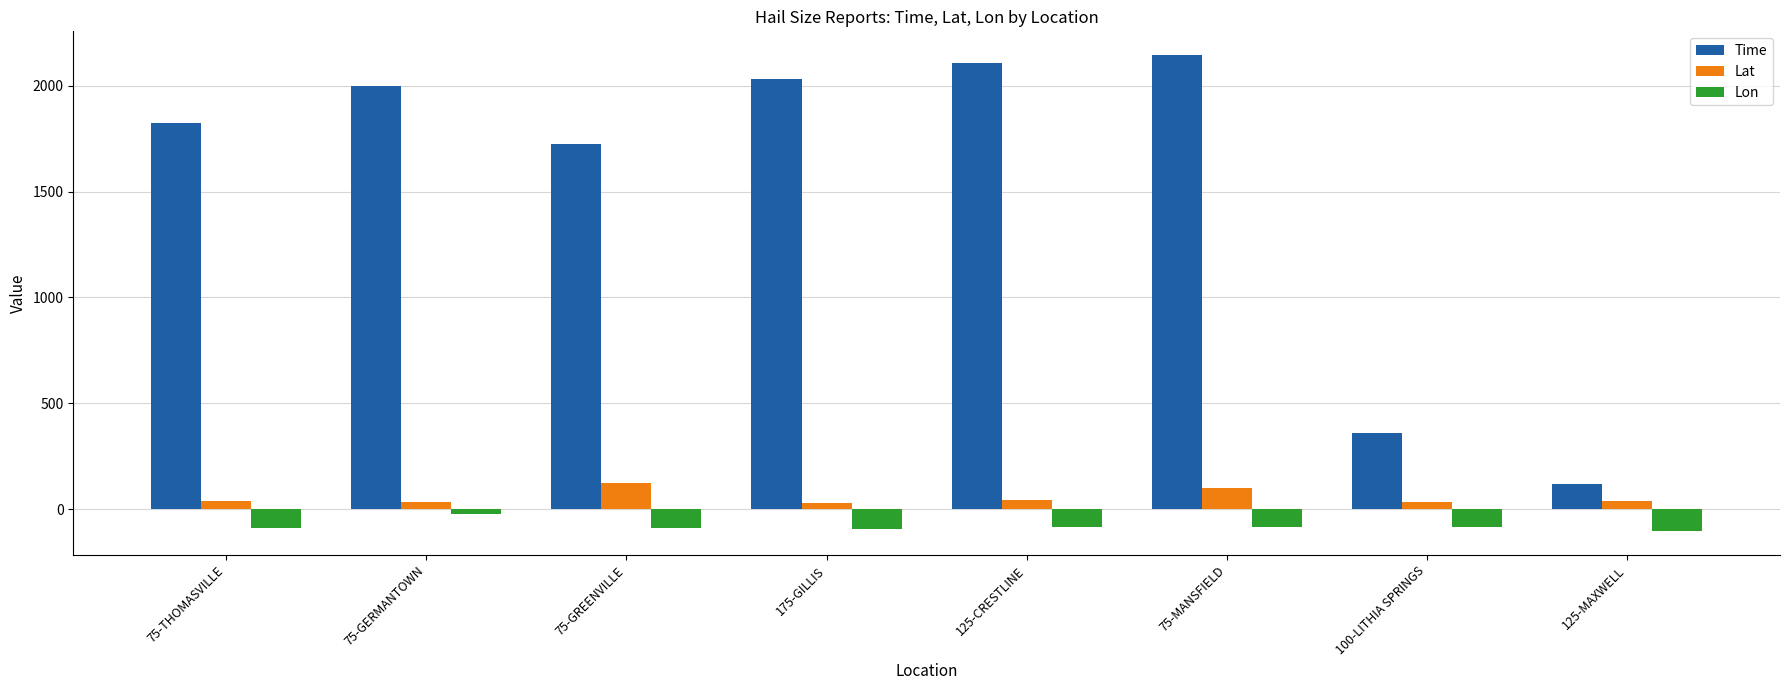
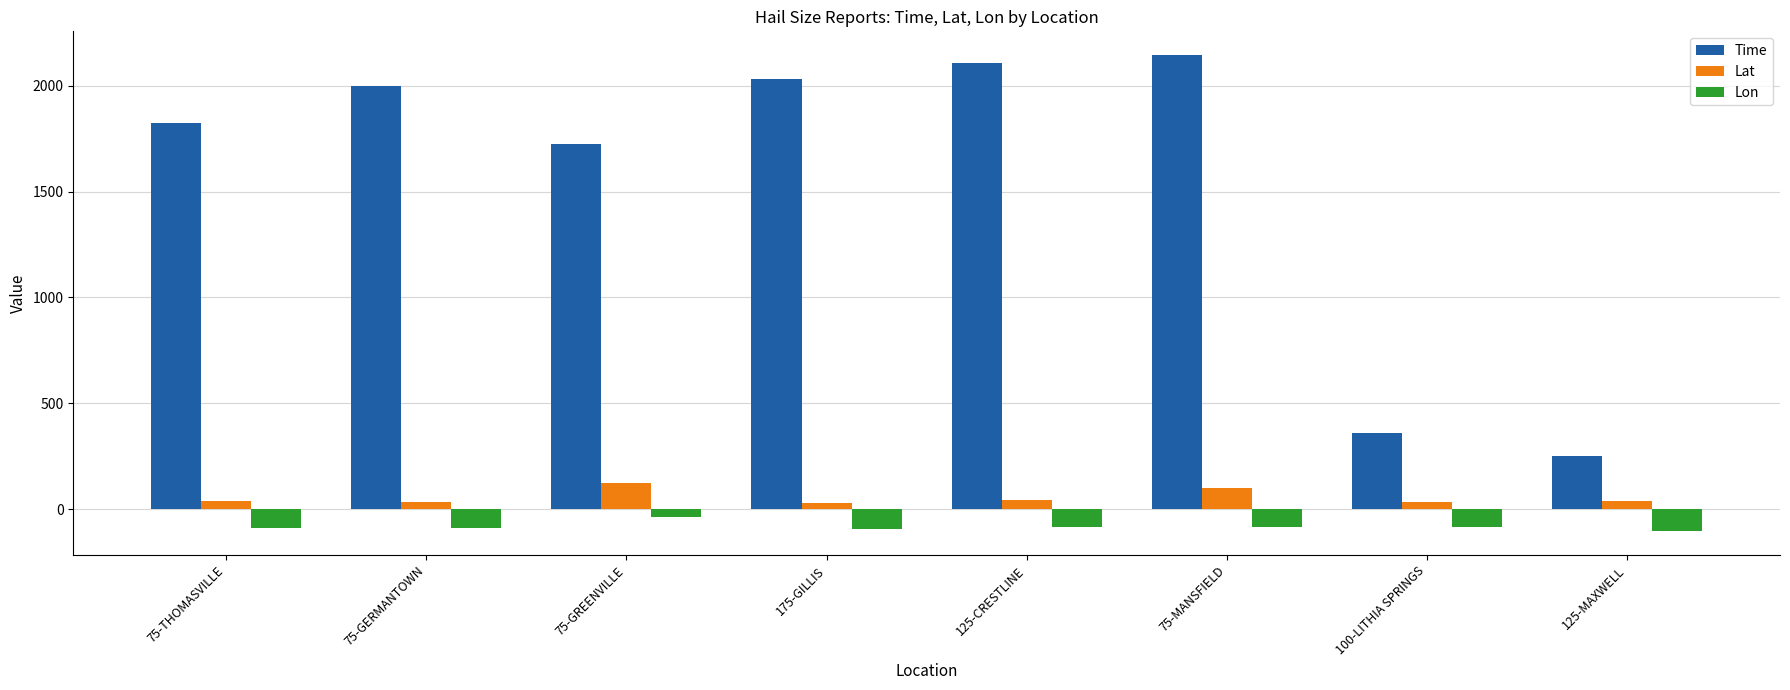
Lon, 75-GERMANTOWN: -20 -> -90
Lon, 75-GREENVILLE: -90 -> -40
Time, 125-MAXWELL: 120 -> 250
